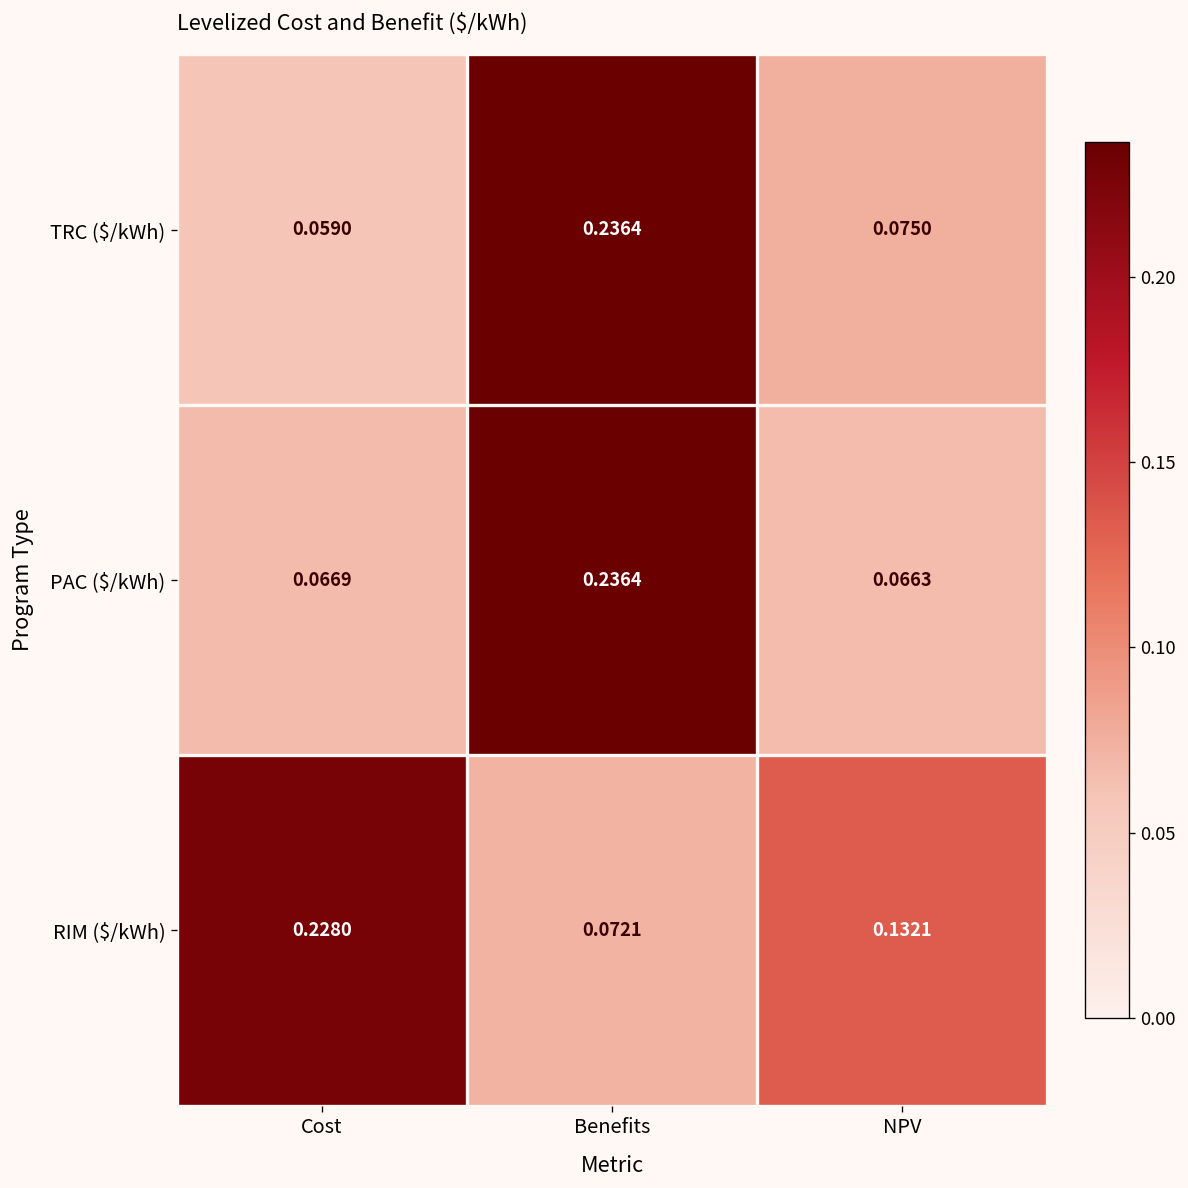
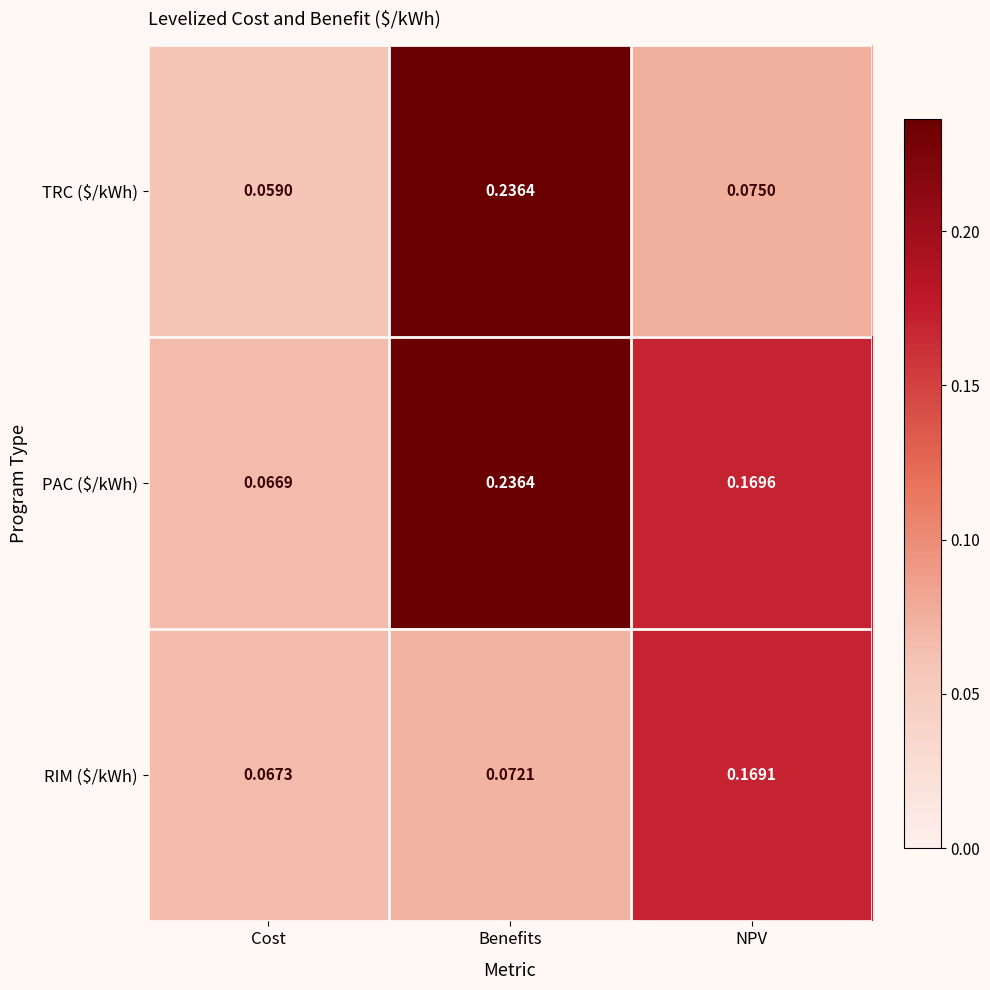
PAC ($/kWh), NPV: 0.0663 -> 0.1696
RIM ($/kWh), Cost: 0.2280 -> 0.0673
RIM ($/kWh), NPV: 0.1321 -> 0.1691
